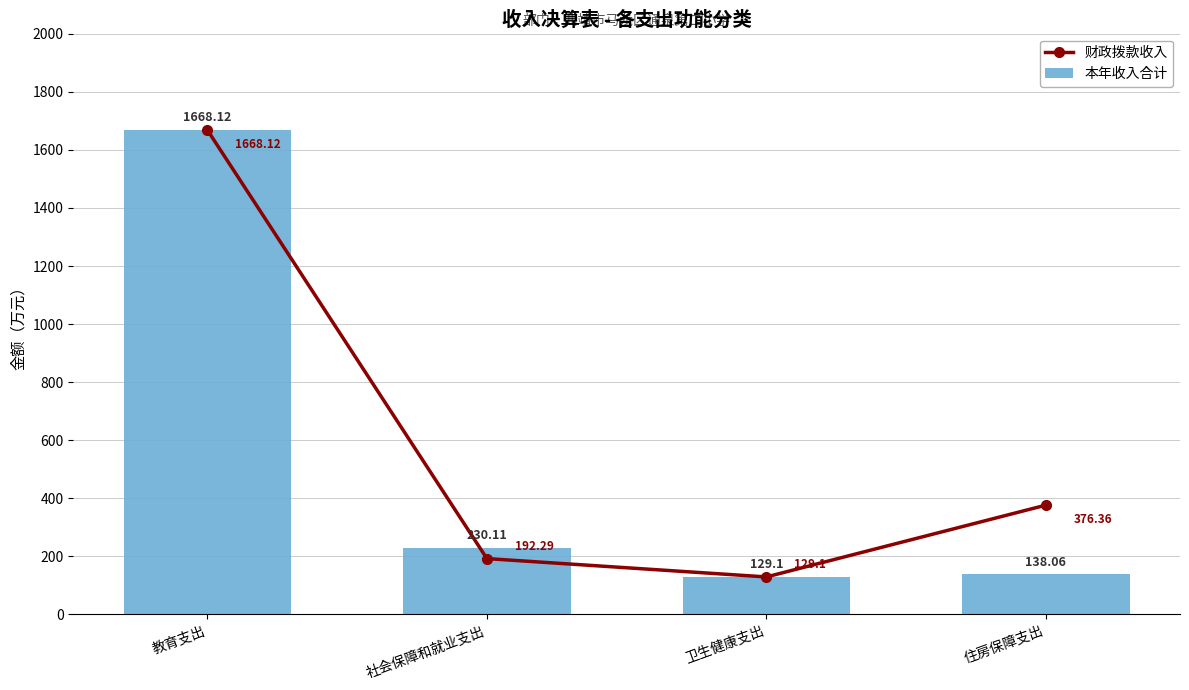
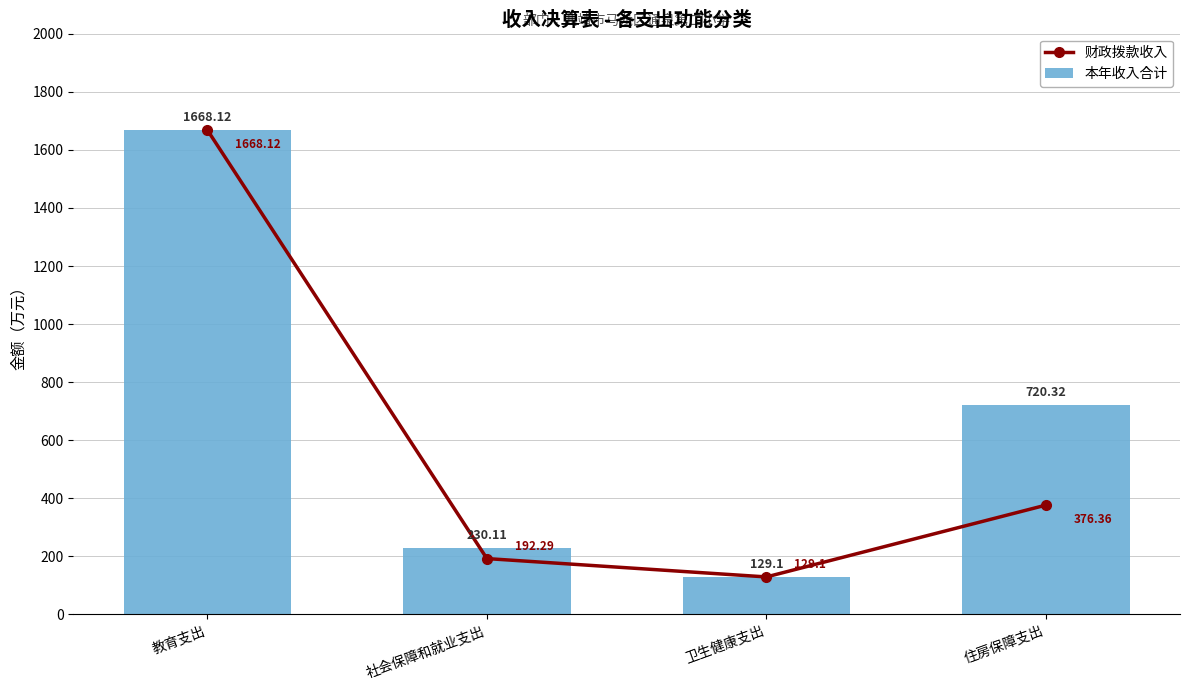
本年收入合计, 住房保障支出: 138.06 -> 720.32
